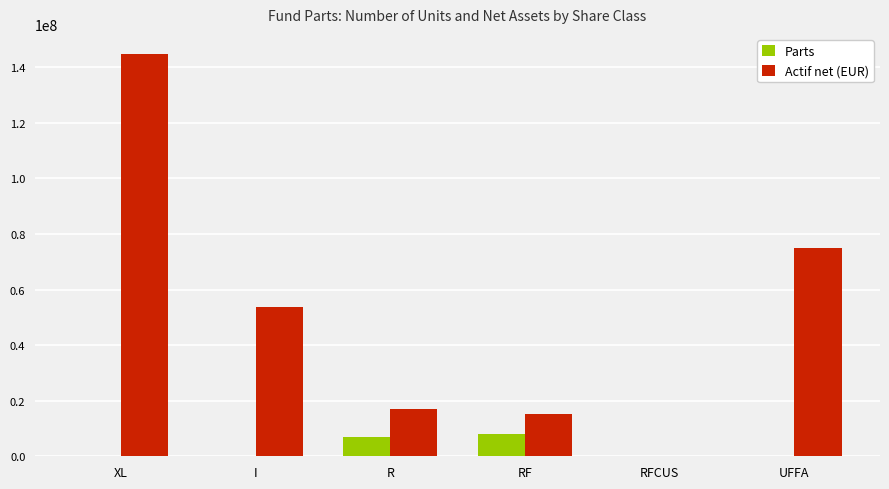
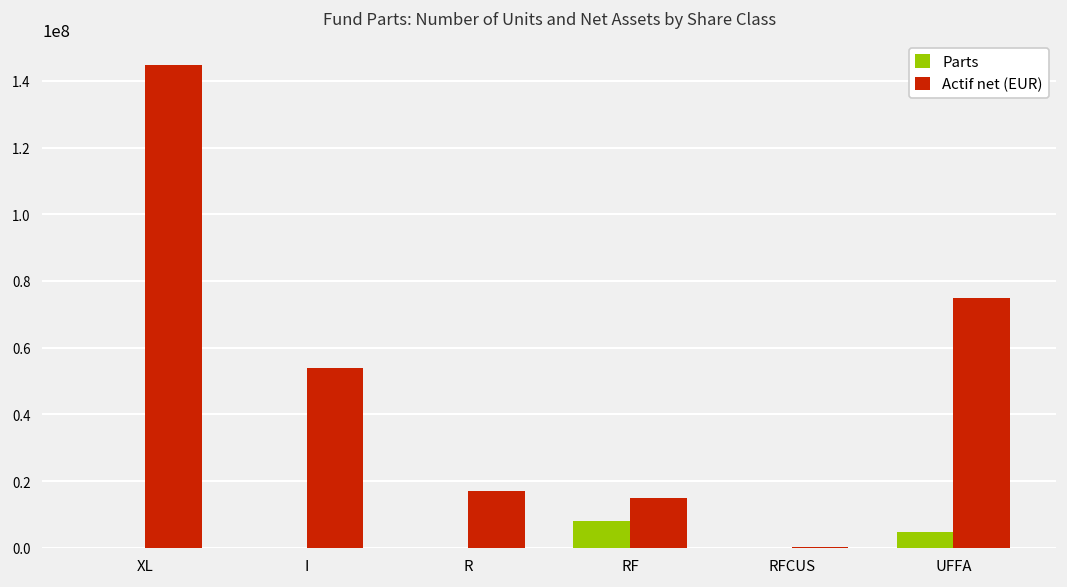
Parts, R: 7000000 -> 0
Parts, UFFA: 0 -> 5000000
